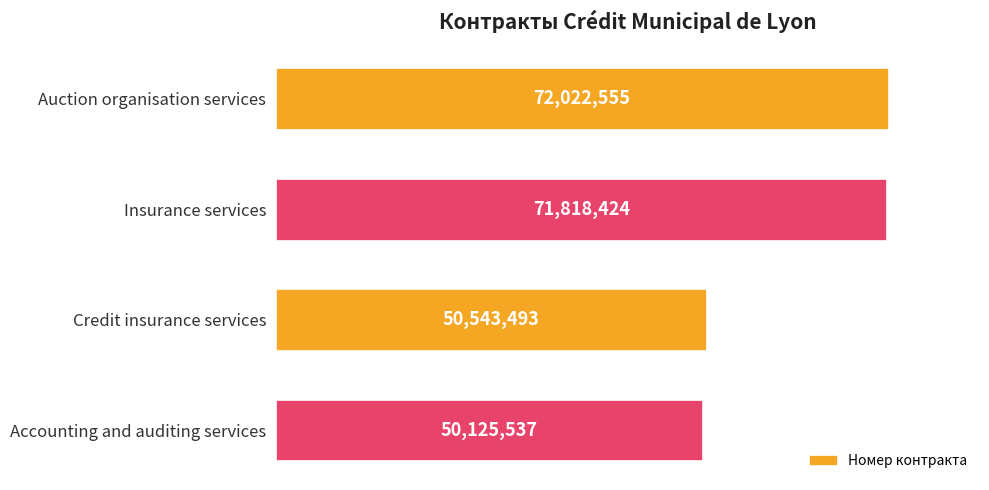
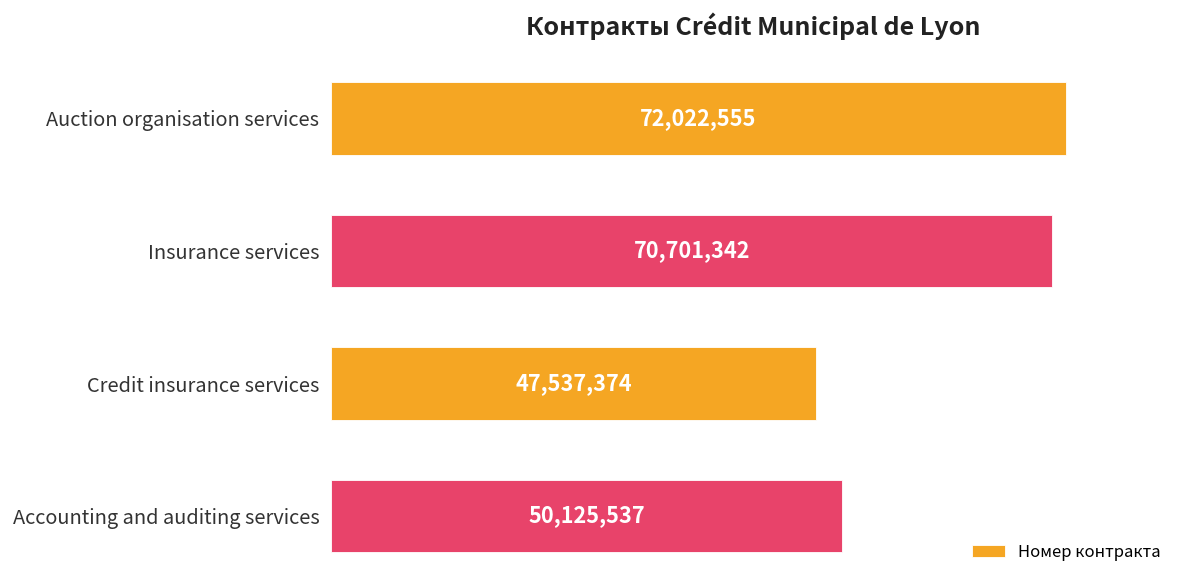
Insurance services: 71,818,424 -> 70,701,342
Credit insurance services: 50,543,493 -> 47,537,374
